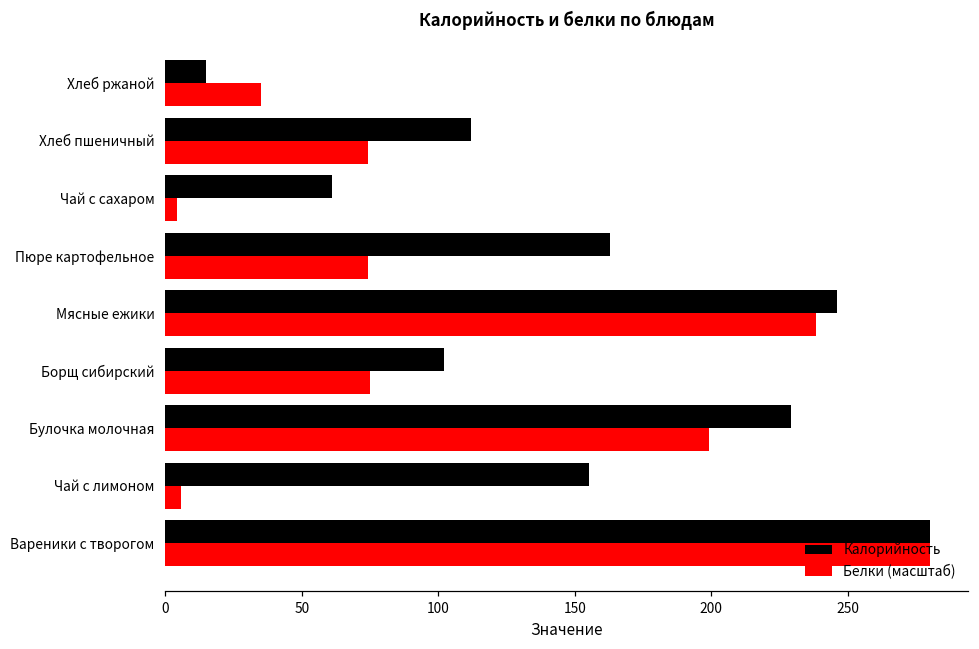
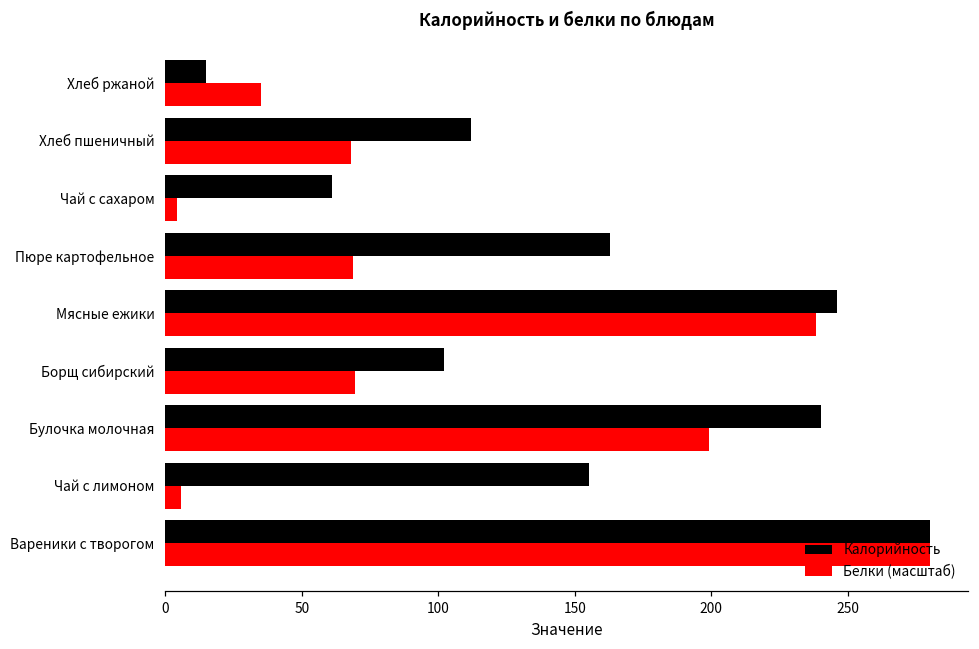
Белки (масштаб), Хлеб пшеничный: 74 -> 68
Белки (масштаб), Пюре картофельное: 74 -> 69
Белки (масштаб), Борщ сибирский: 75 -> 69
Калорийность, Булочка молочная: 229 -> 240
